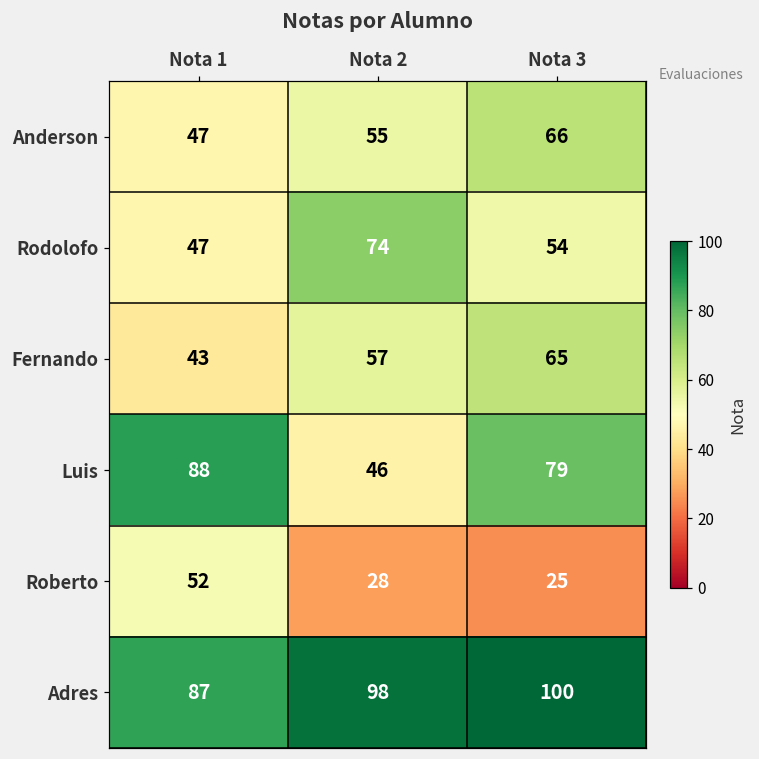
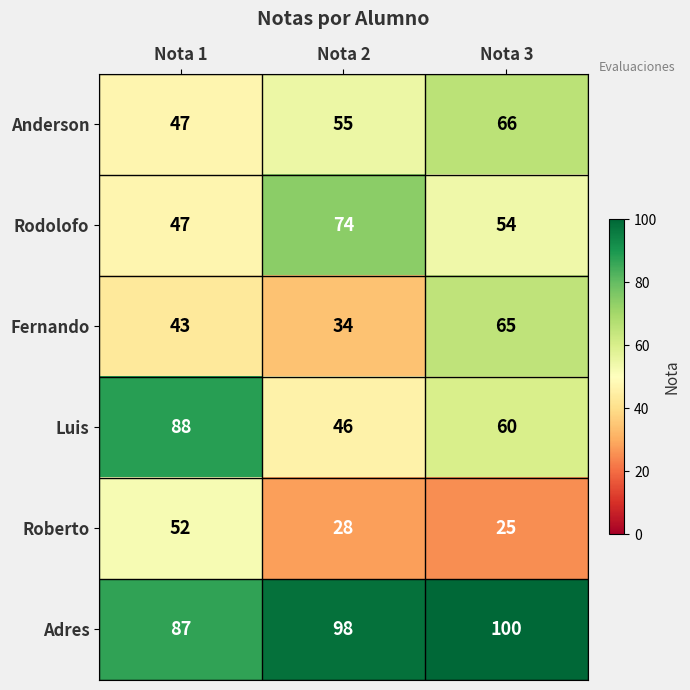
Fernando, Nota 2: 57 -> 34
Luis, Nota 3: 79 -> 60
